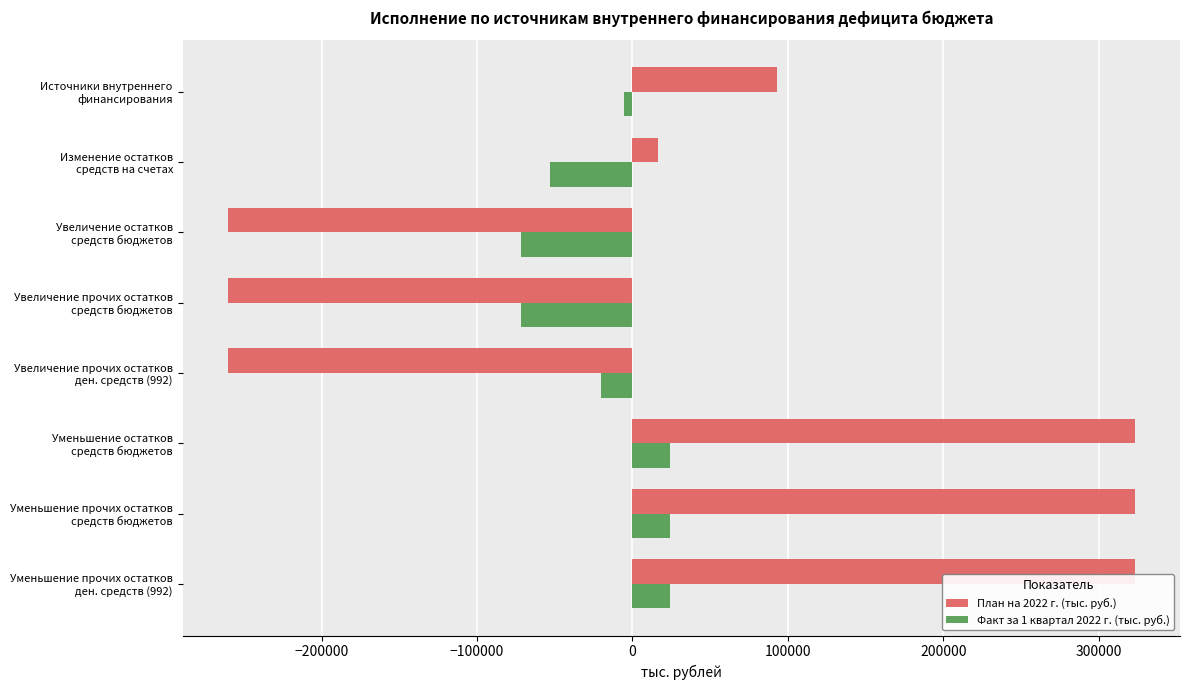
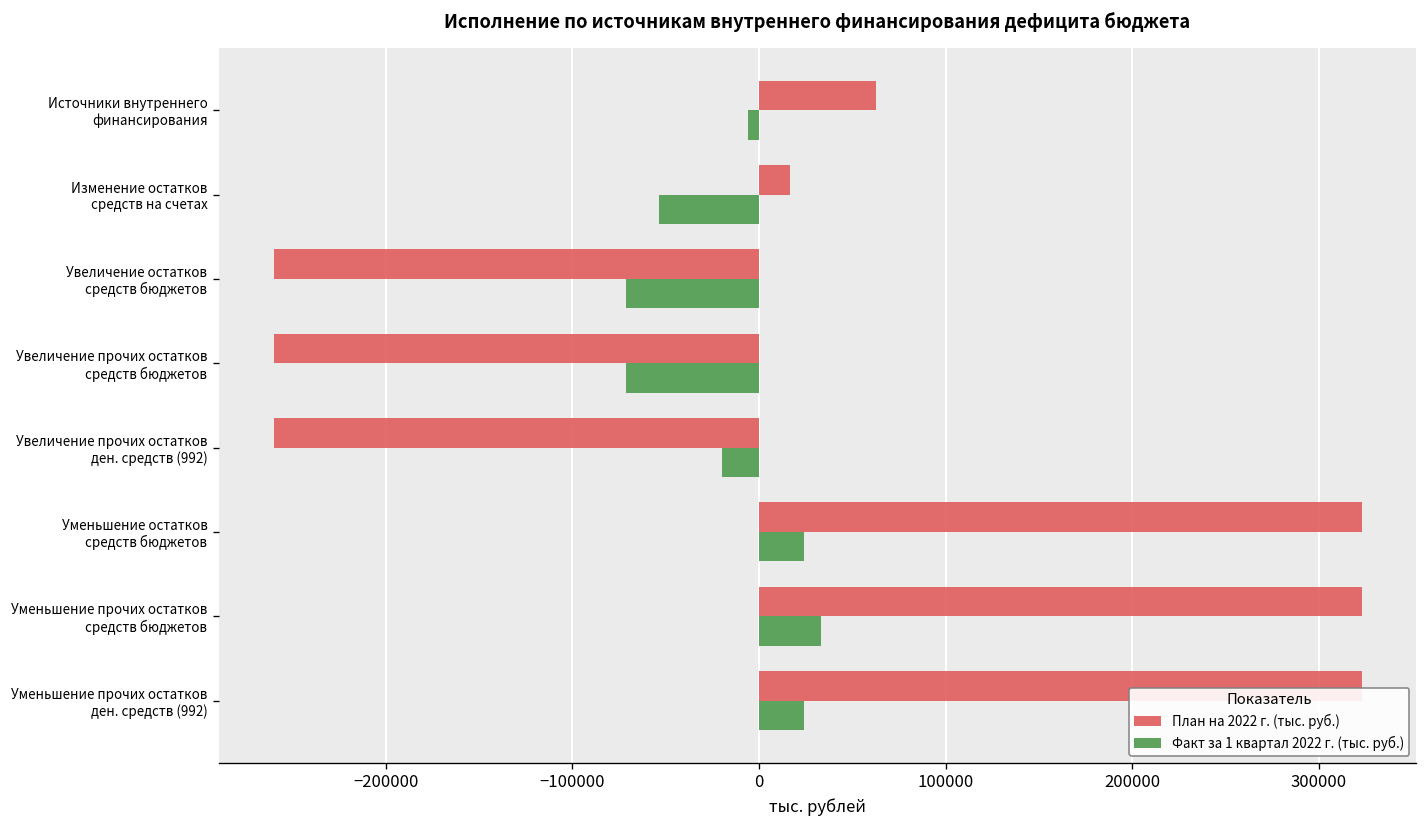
План на 2022 г. (тыс. руб.), Источники внутреннего финансирования: 93000 -> 63000
Факт за 1 квартал 2022 г. (тыс. руб.), Уменьшение прочих остатков средств бюджетов: 24000 -> 33000
